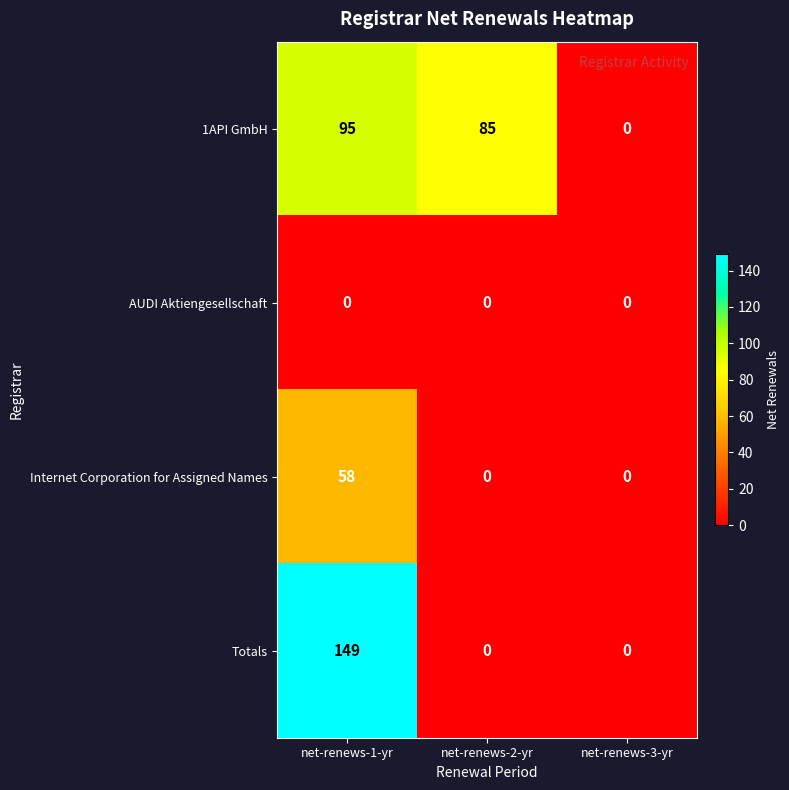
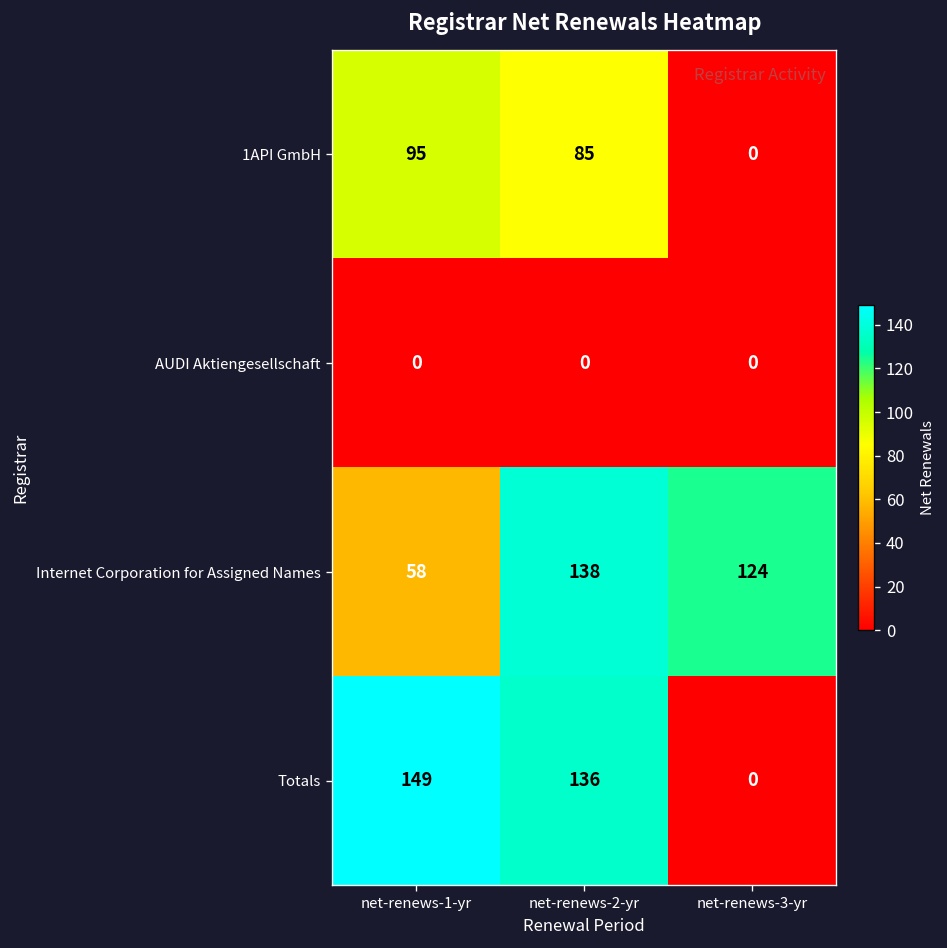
Internet Corporation for Assigned Names, net-renews-2-yr: 0 -> 138
Internet Corporation for Assigned Names, net-renews-3-yr: 0 -> 124
Totals, net-renews-2-yr: 0 -> 136
